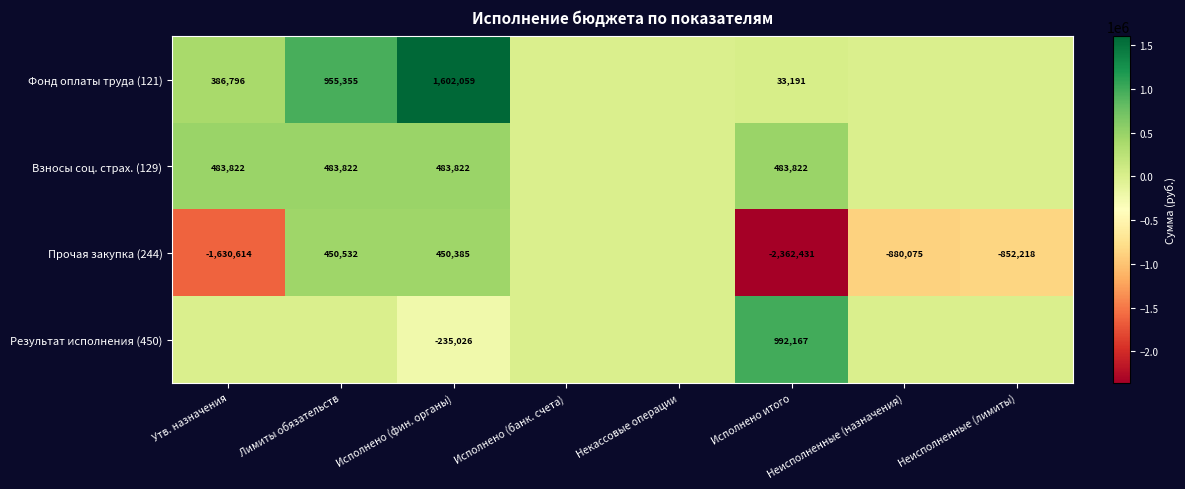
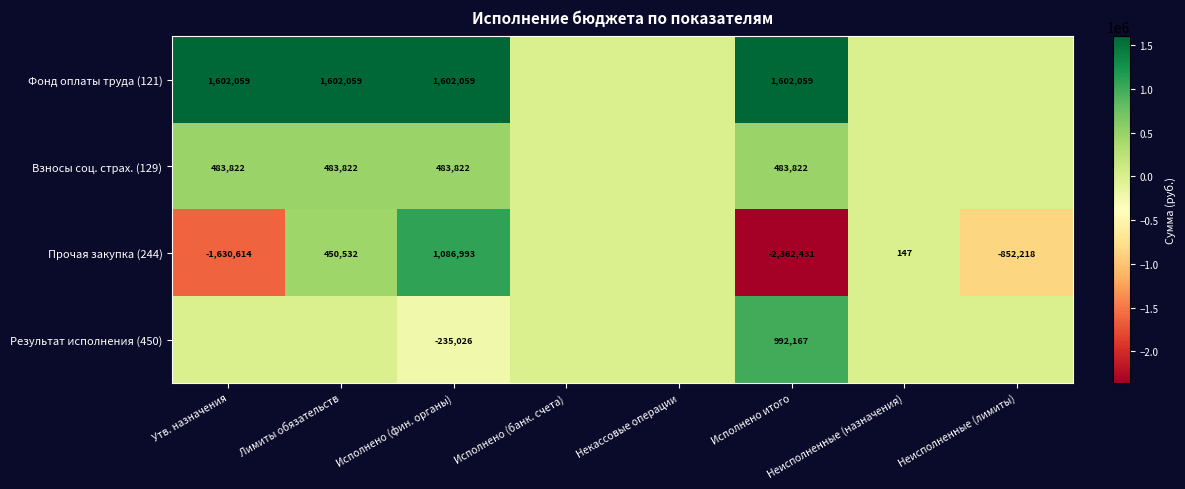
Фонд оплаты труда (121), Утв. назначения: 386,796 -> 1,602,059
Фонд оплаты труда (121), Лимиты обязательств: 955,355 -> 1,602,059
Фонд оплаты труда (121), Исполнено итого: 33,191 -> 1,602,059
Прочая закупка (244), Исполнено (фин. органы): 450,385 -> 1,086,993
Прочая закупка (244), Неисполненные (назначения): -880,075 -> 147
